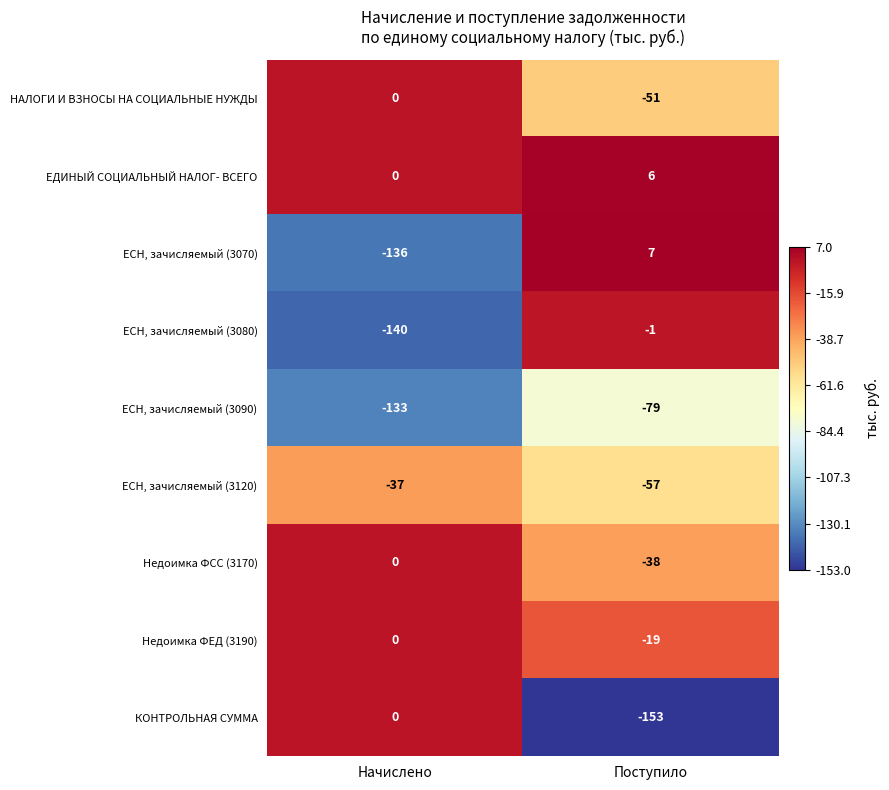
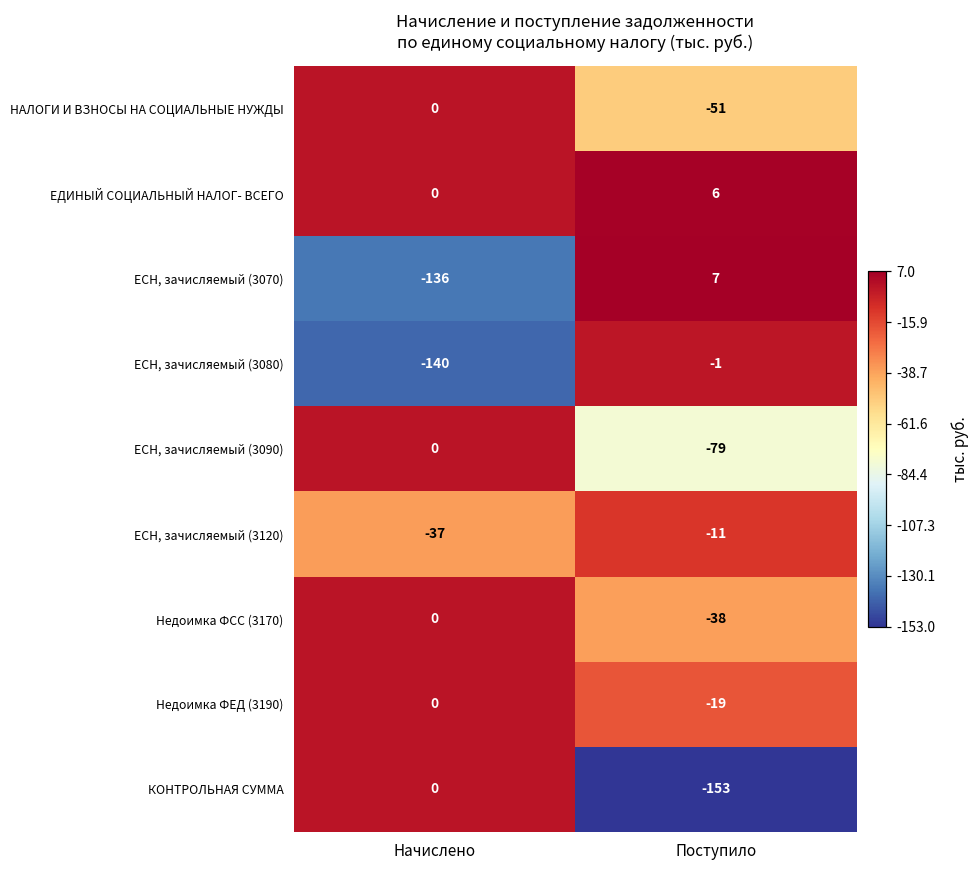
ЕСН, зачисляемый (3090), Начислено: -133 -> 0
ЕСН, зачисляемый (3120), Поступило: -57 -> -11
